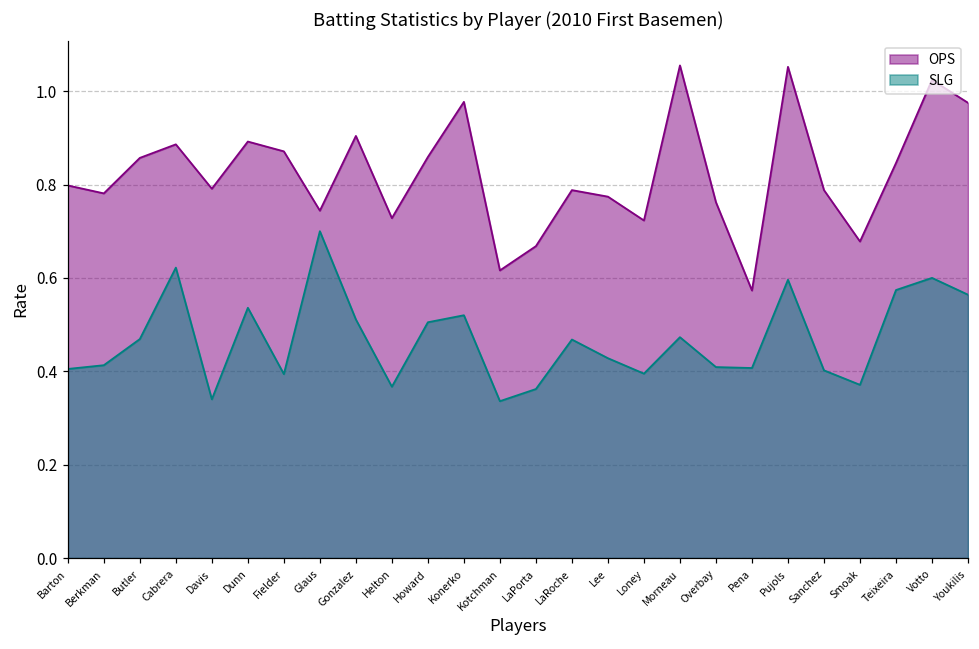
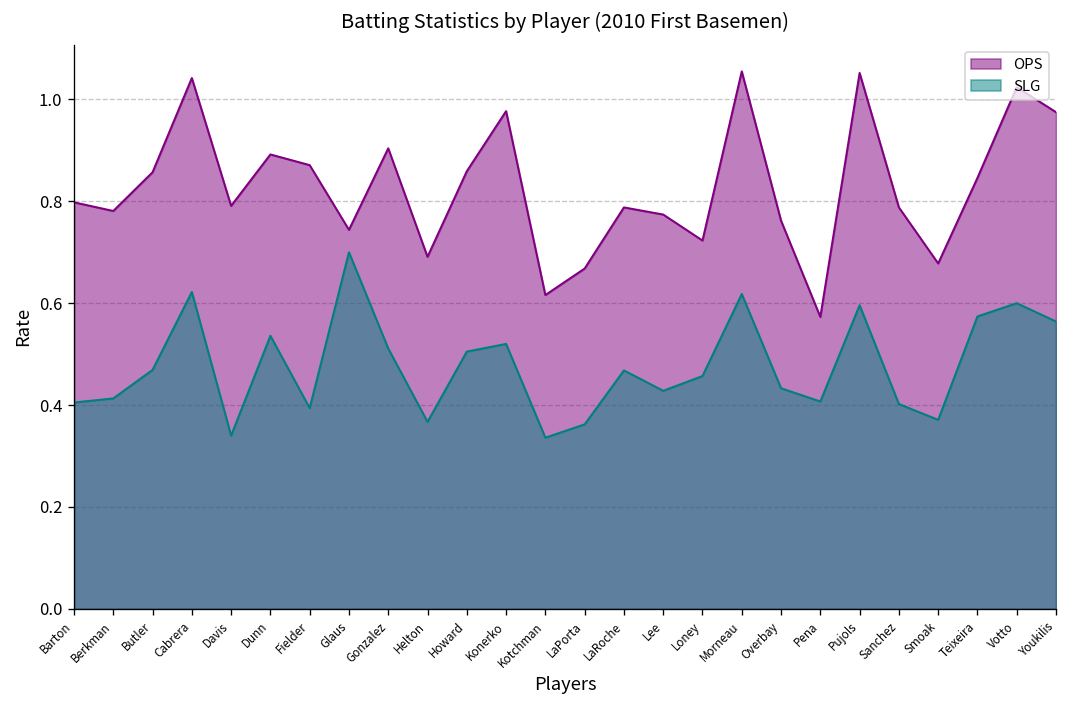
OPS, Cabrera: 0.89 -> 1.04
OPS, Helton: 0.73 -> 0.69
SLG, Loney: 0.40 -> 0.46
SLG, Morneau: 0.47 -> 0.62
SLG, Overbay: 0.41 -> 0.43
